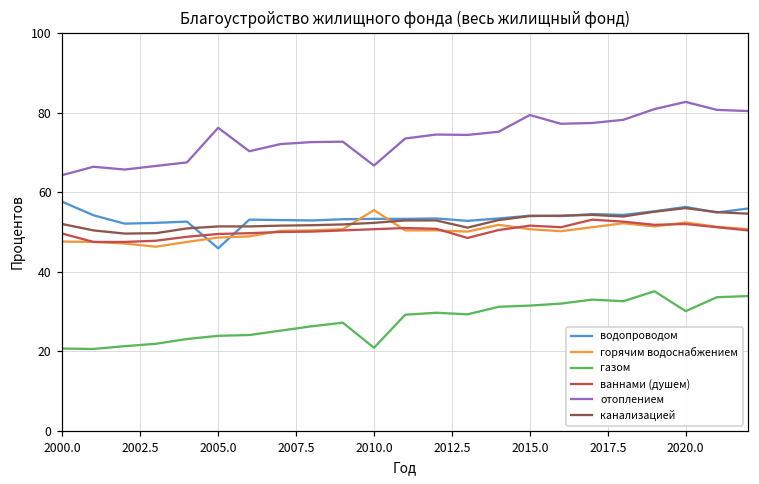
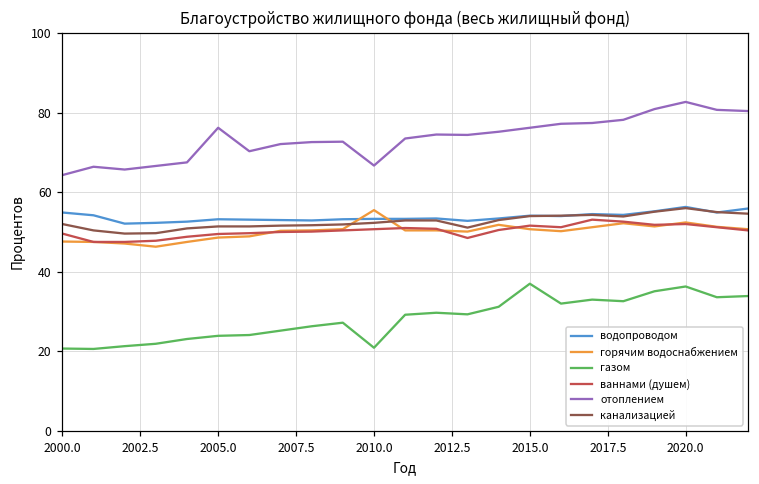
водопроводом, 2000.0: 58 -> 55
водопроводом, 2005.0: 46 -> 53
газом, 2015.0: 32 -> 37
отоплением, 2015.0: 79 -> 76
газом, 2020.0: 30 -> 36
